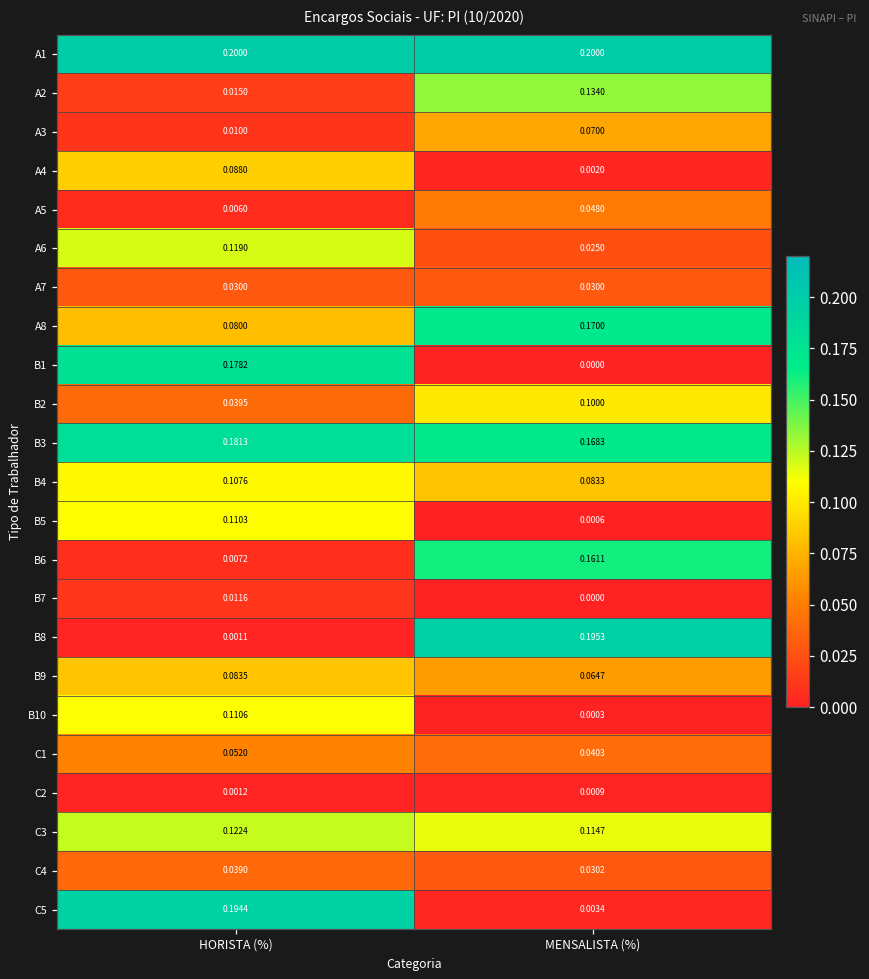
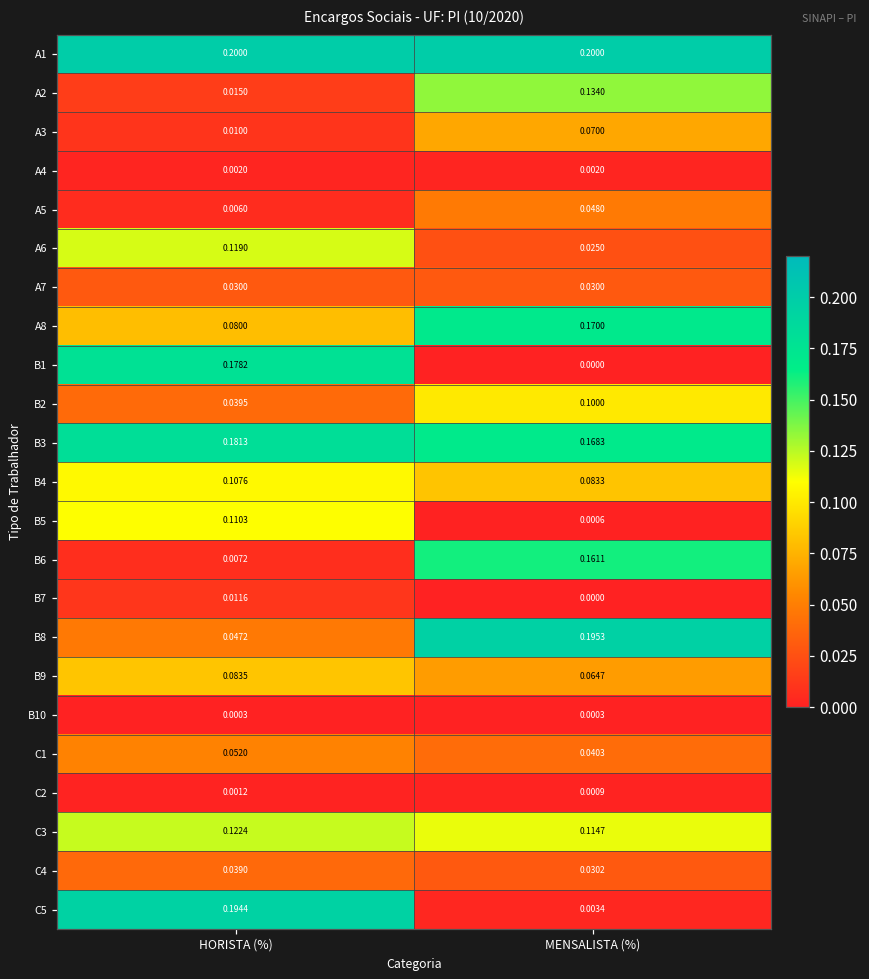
A4, HORISTA (%): 0.0880 -> 0.0020
B8, HORISTA (%): 0.0011 -> 0.0472
B10, HORISTA (%): 0.1106 -> 0.0003
